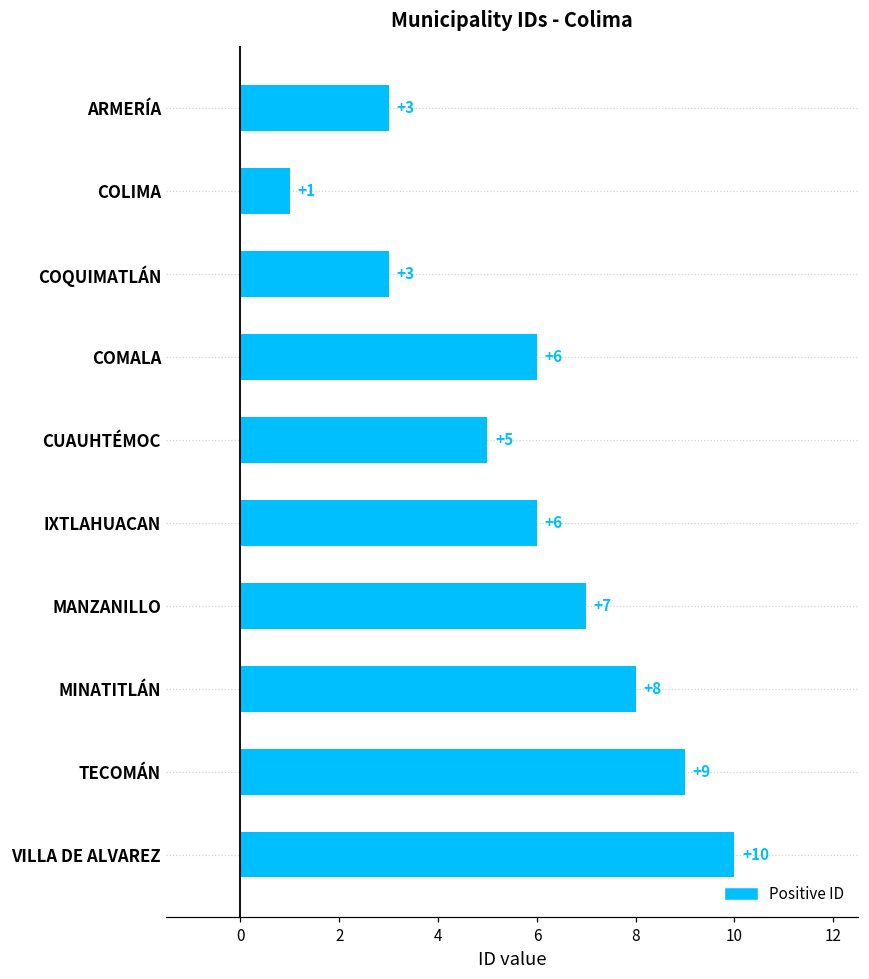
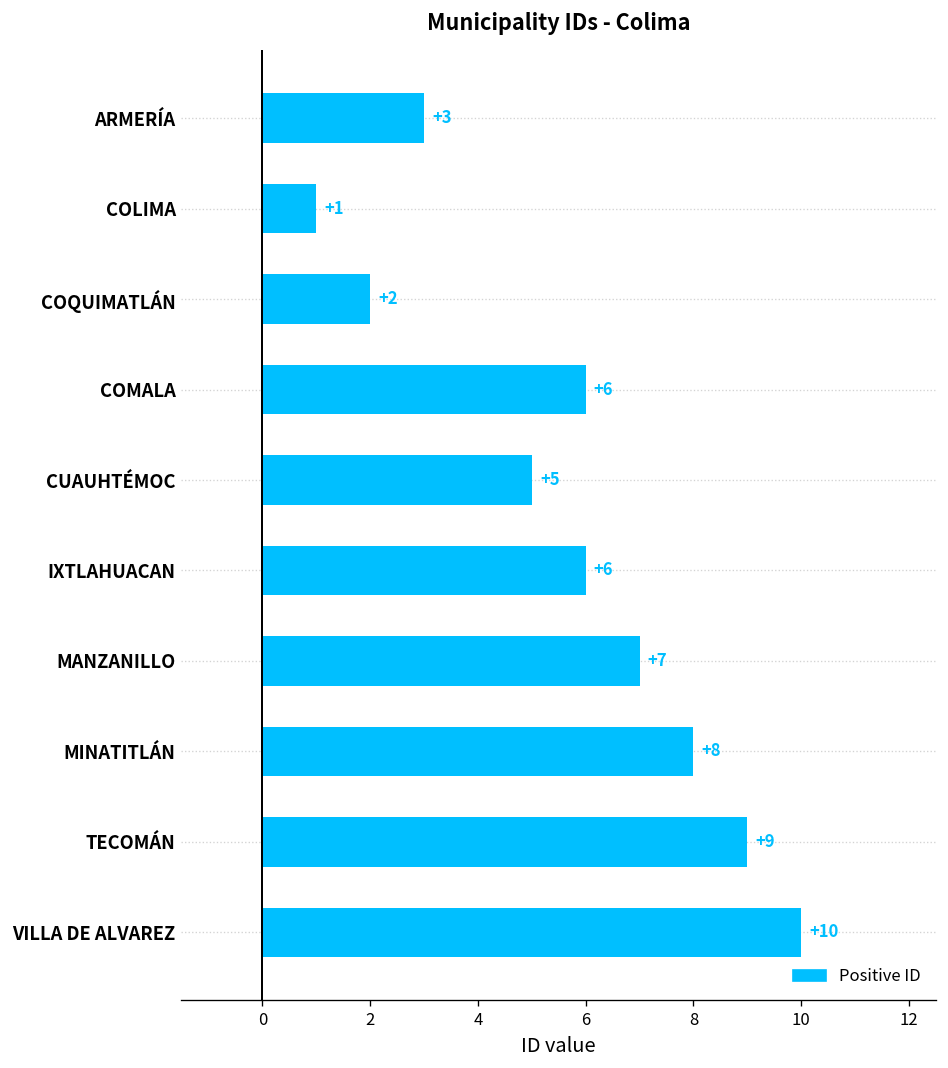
COQUIMATLÁN: +3 -> +2
